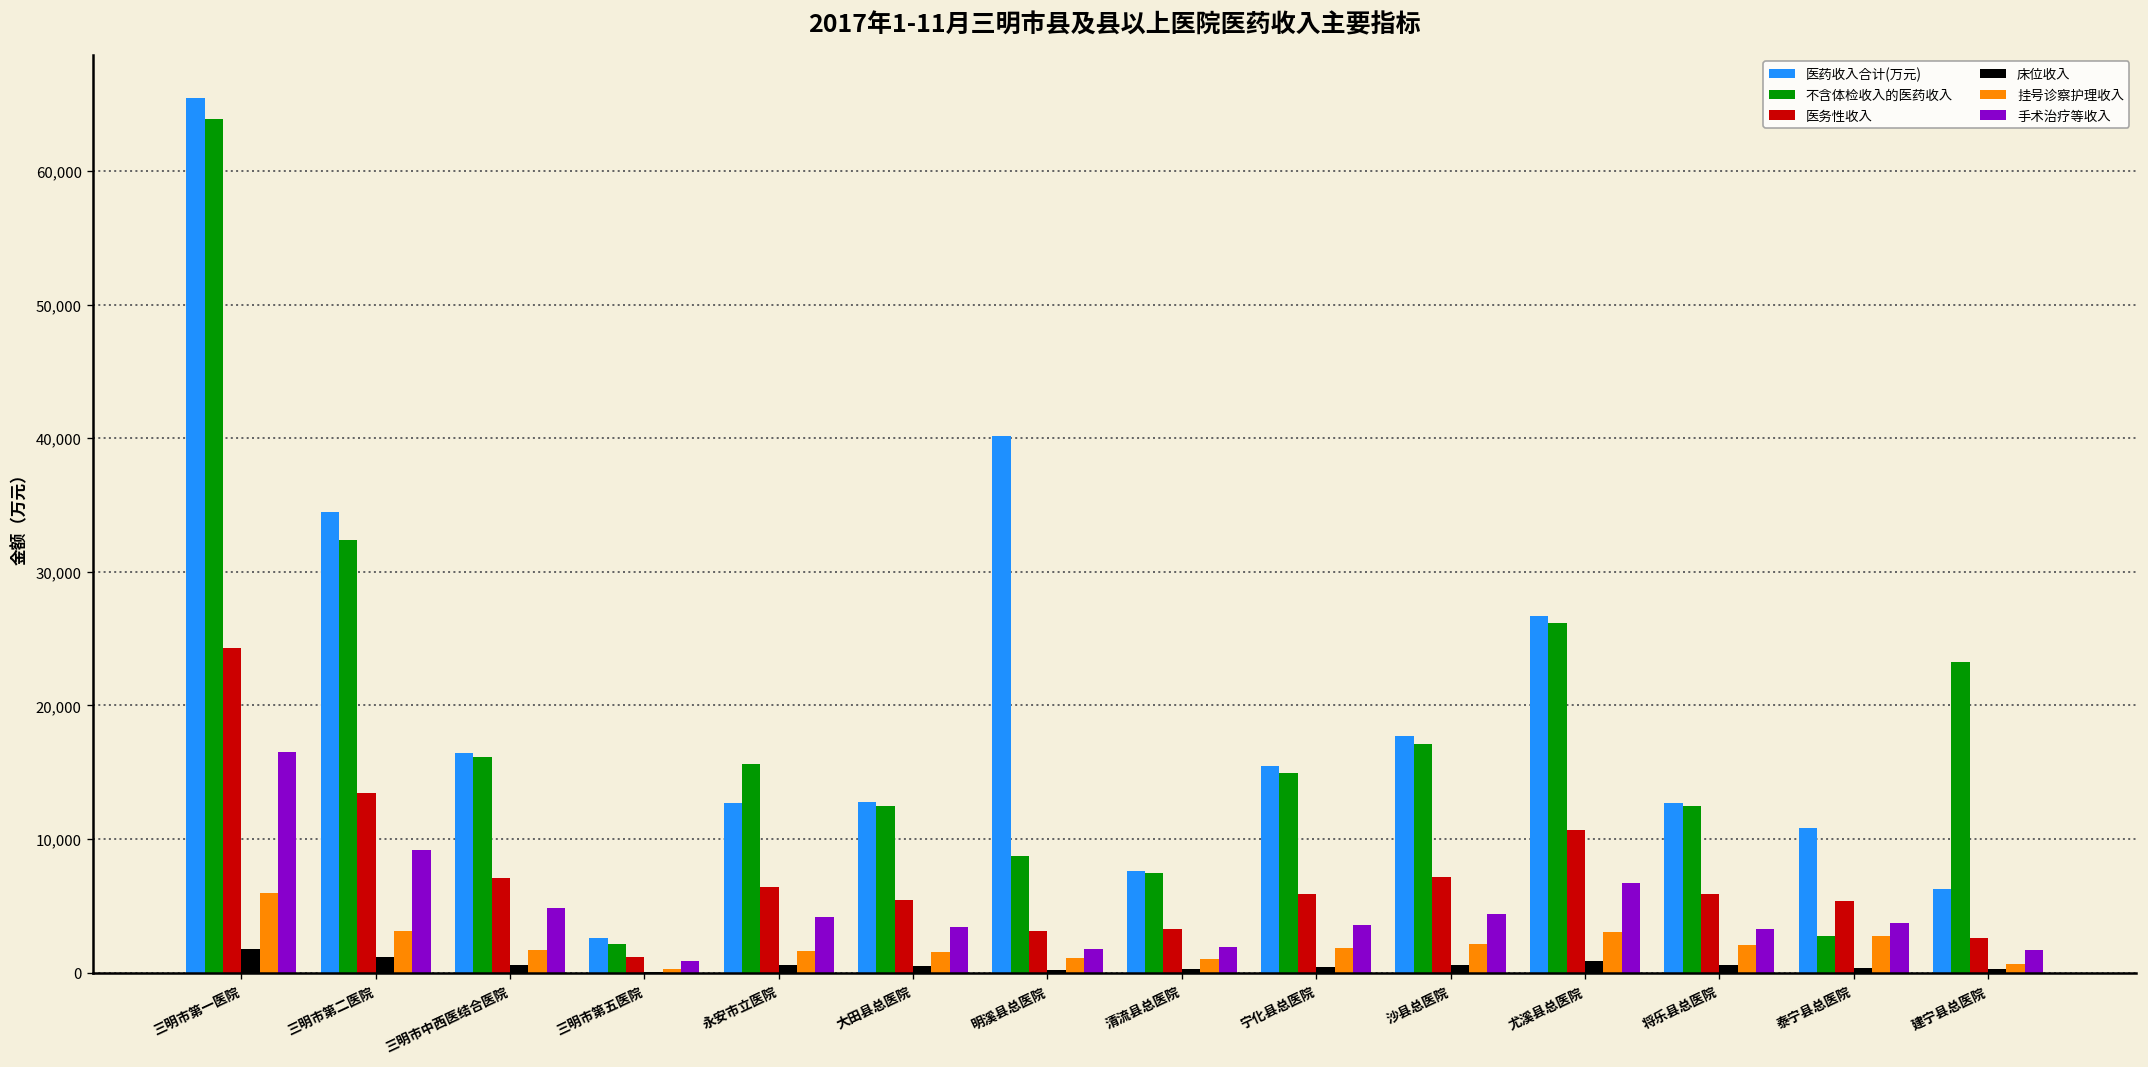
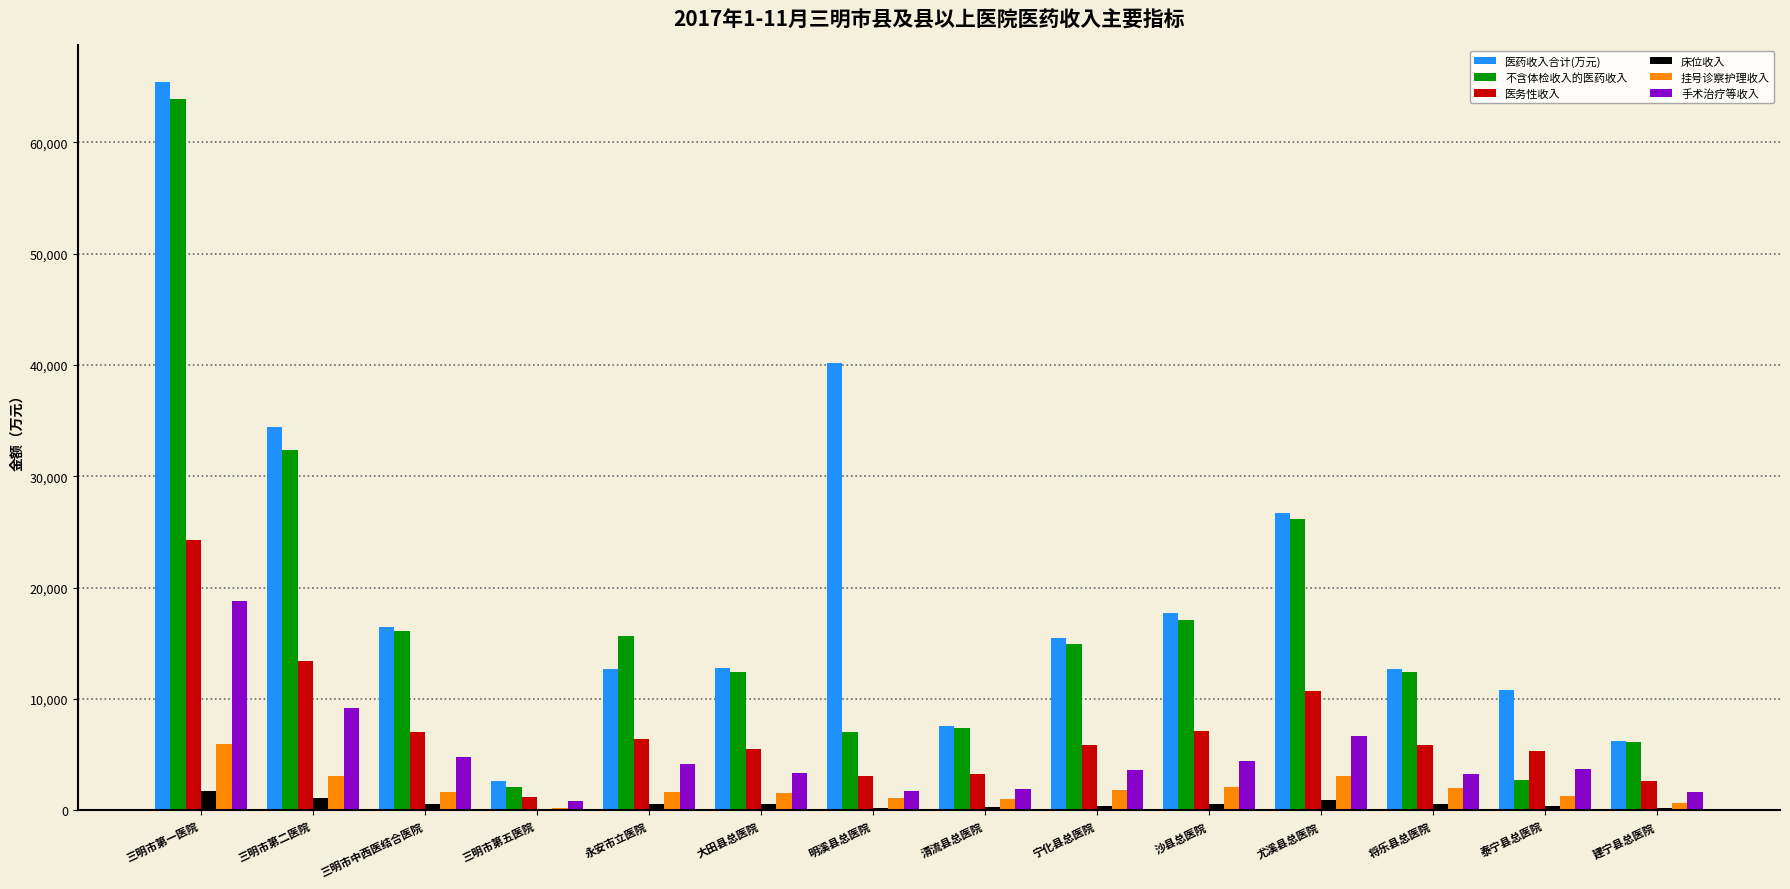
手术治疗等收入, 三明市第一医院: 16,500 -> 18,800
不含体检收入的医药收入, 明溪县总医院: 8,800 -> 7,100
挂号诊察护理收入, 泰宁县总医院: 2,700 -> 1,300
不含体检收入的医药收入, 建宁县总医院: 23,300 -> 6,100
